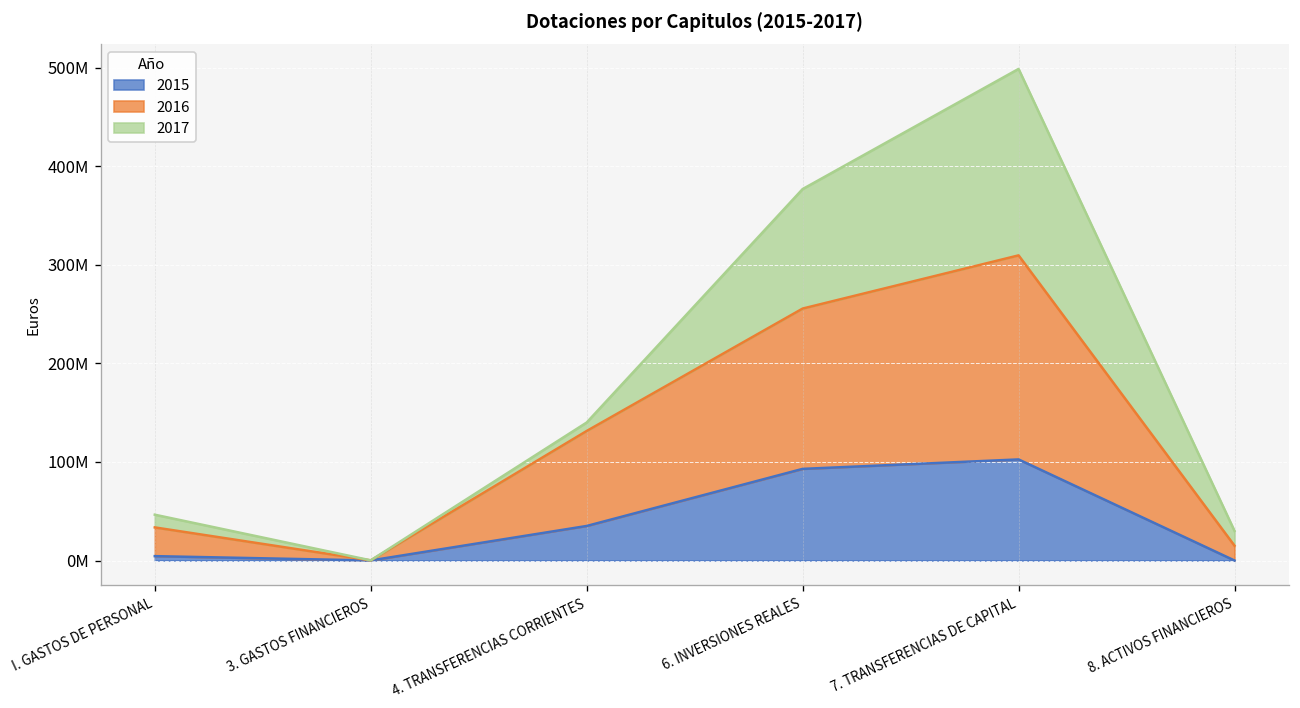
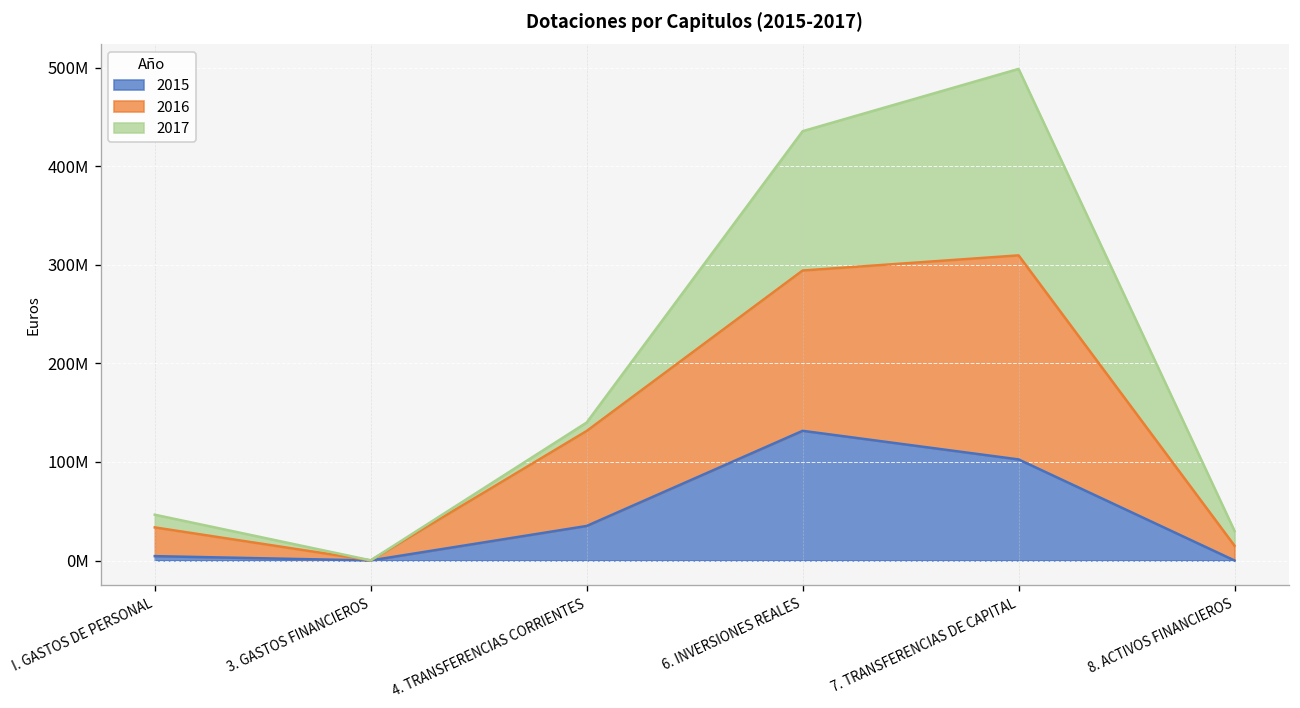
2015, 6. INVERSIONES REALES: 90000000 -> 130000000
2017, 6. INVERSIONES REALES: 120000000 -> 140000000
